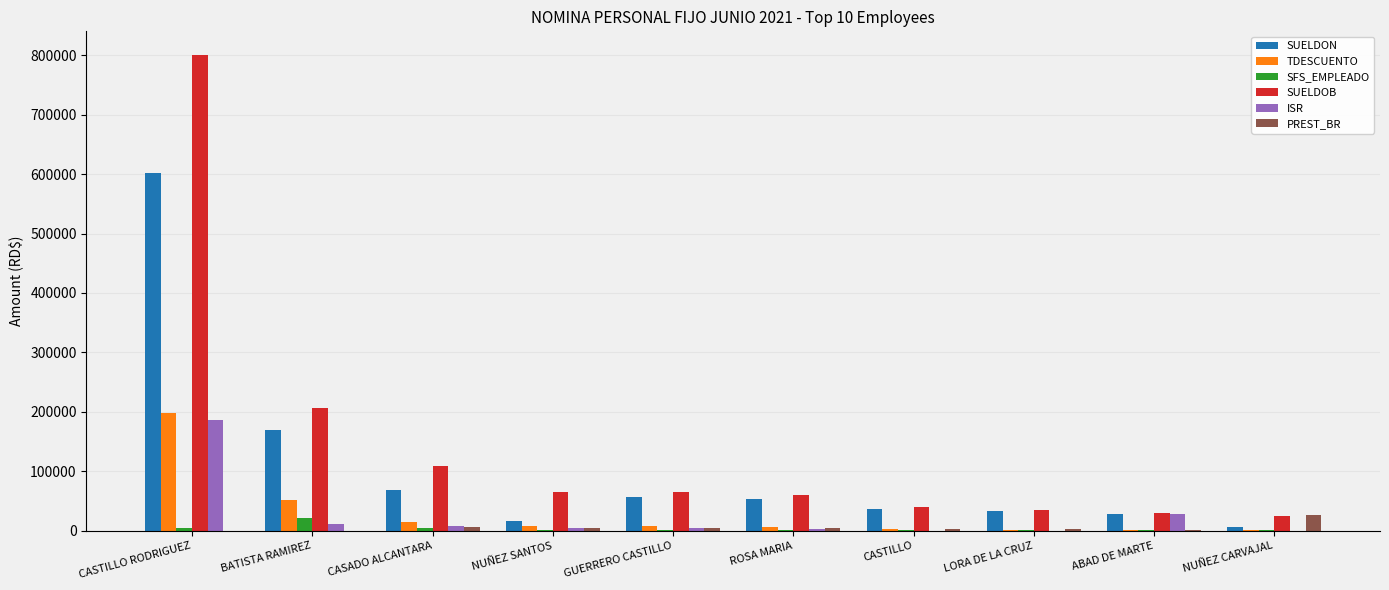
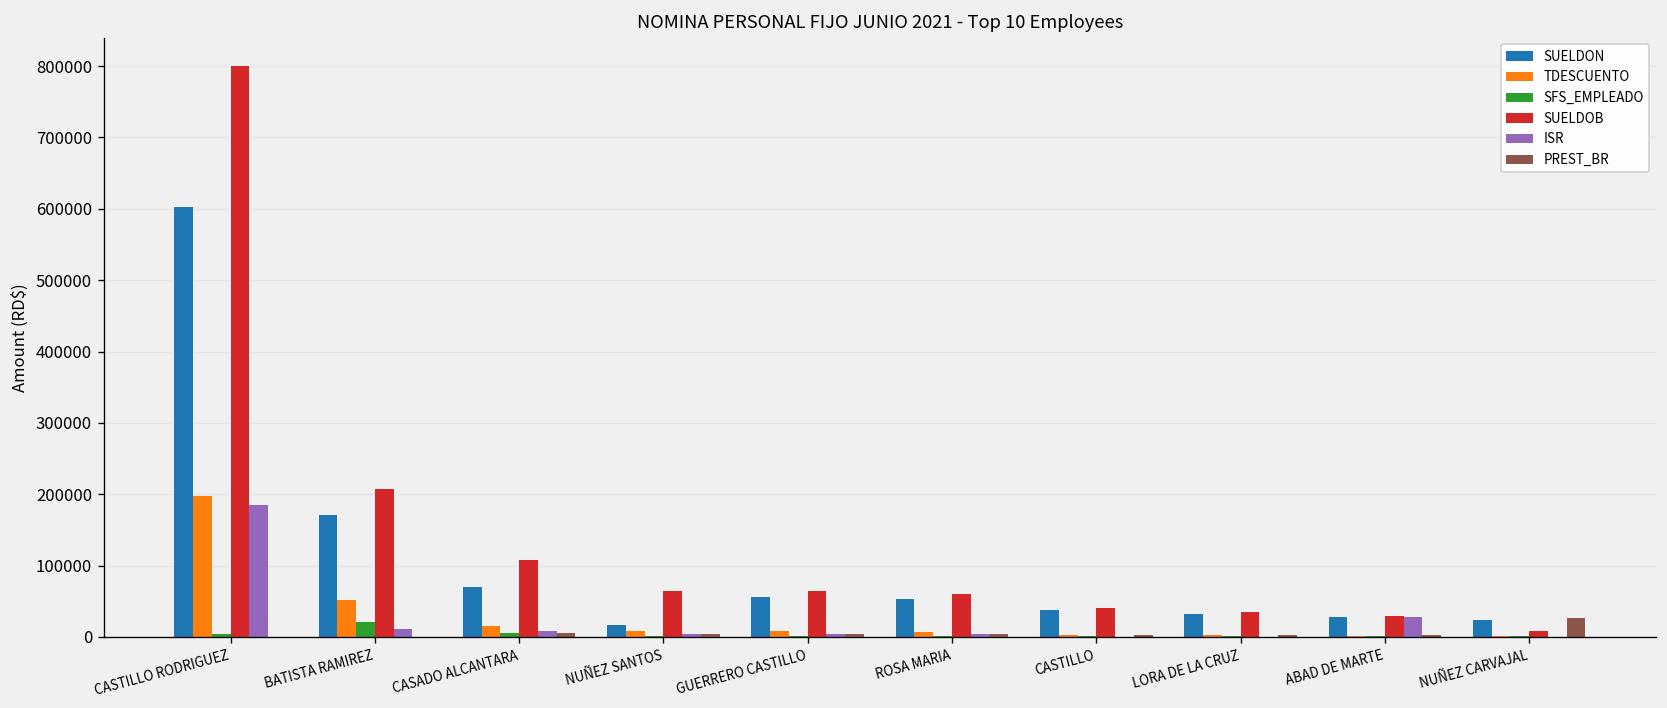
SUELDON, NUÑEZ CARVAJAL: 10000 -> 20000
SUELDOB, NUÑEZ CARVAJAL: 30000 -> 10000
